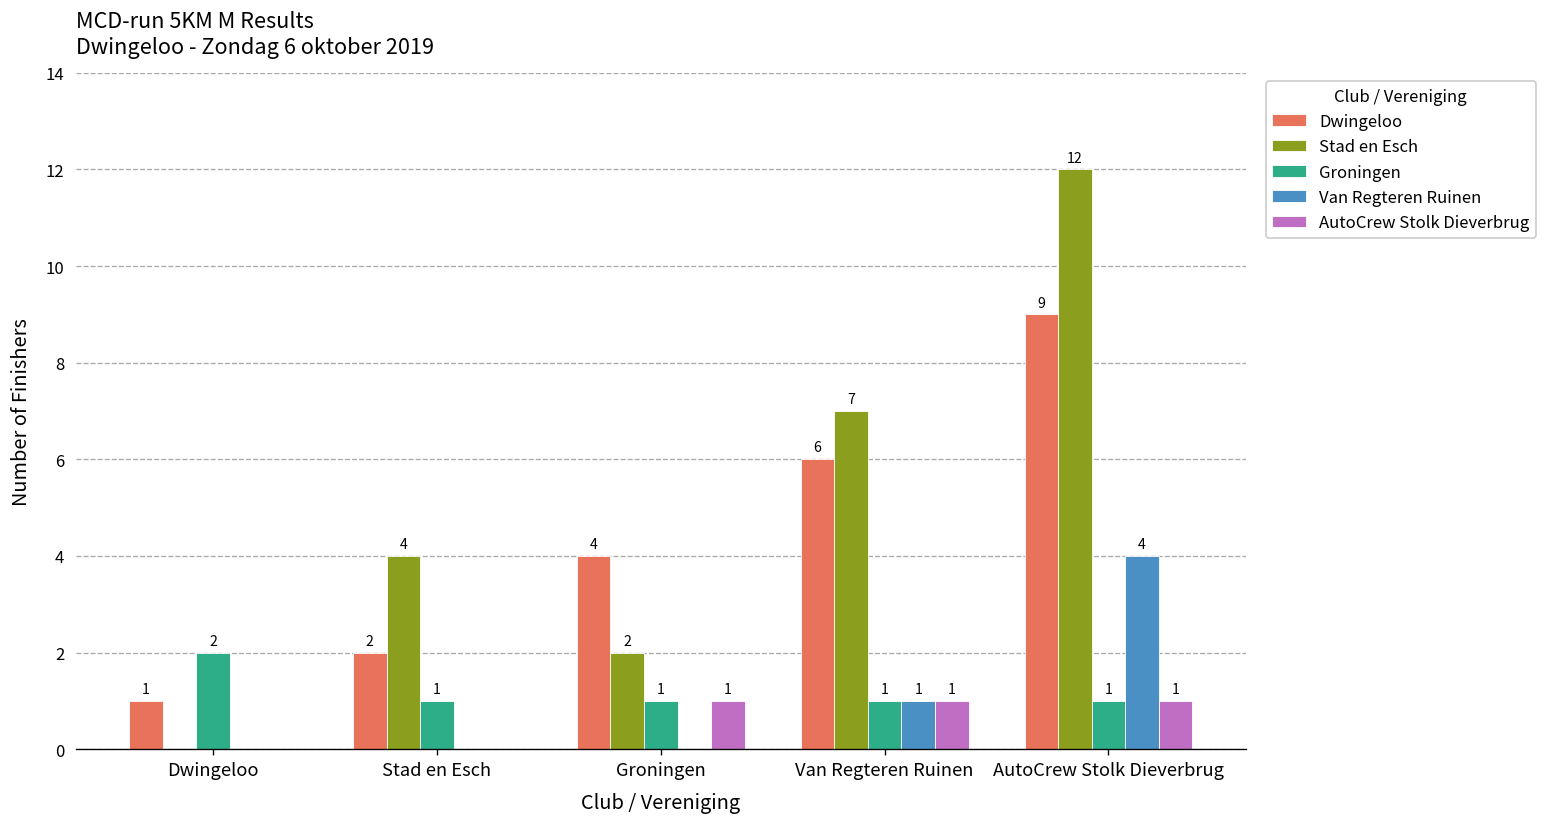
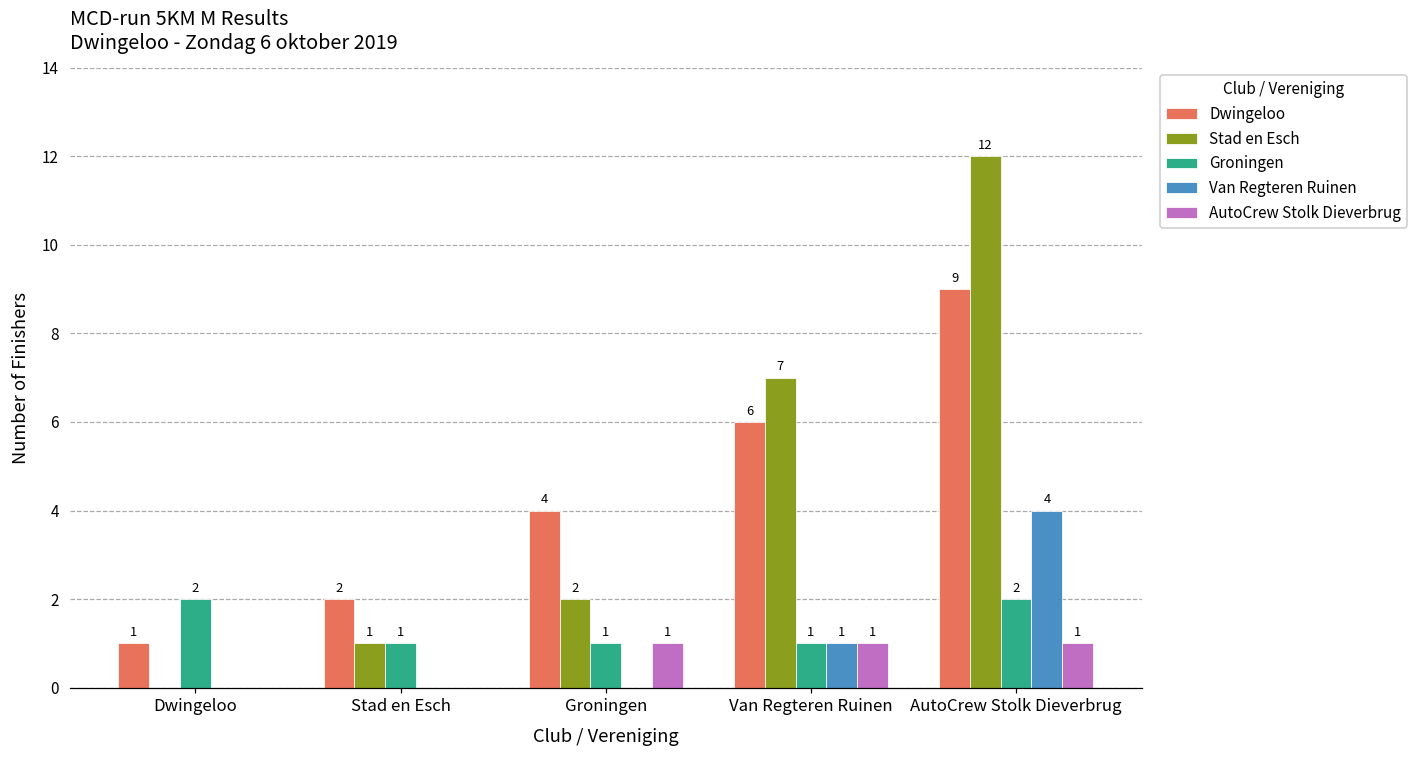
Stad en Esch, Stad en Esch: 4 -> 1
Groningen, AutoCrew Stolk Dieverbrug: 1 -> 2
